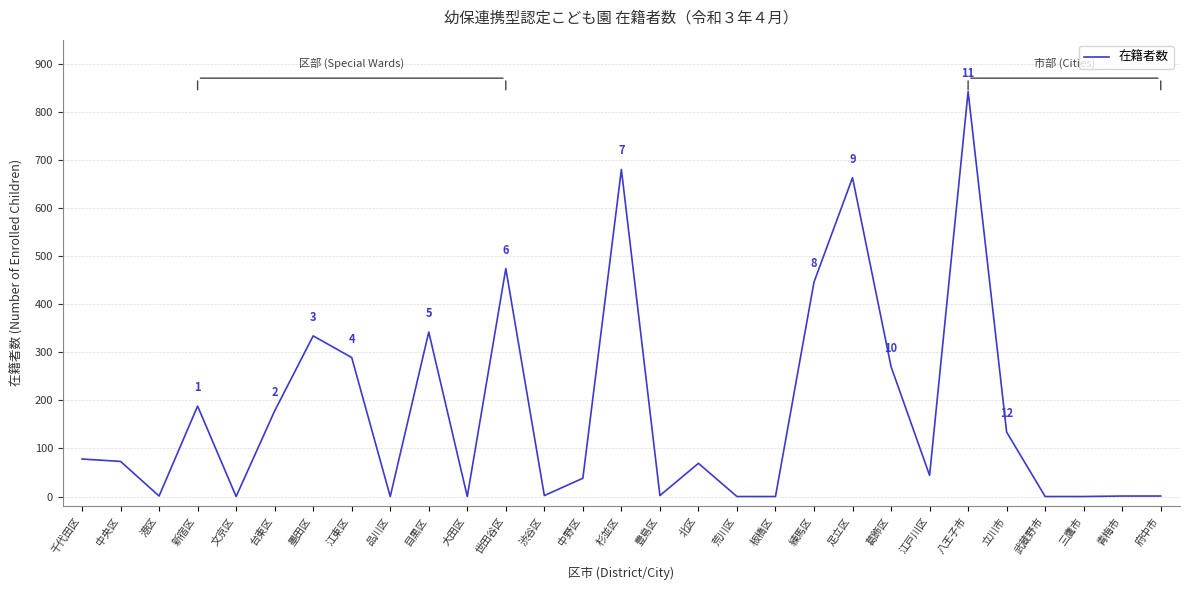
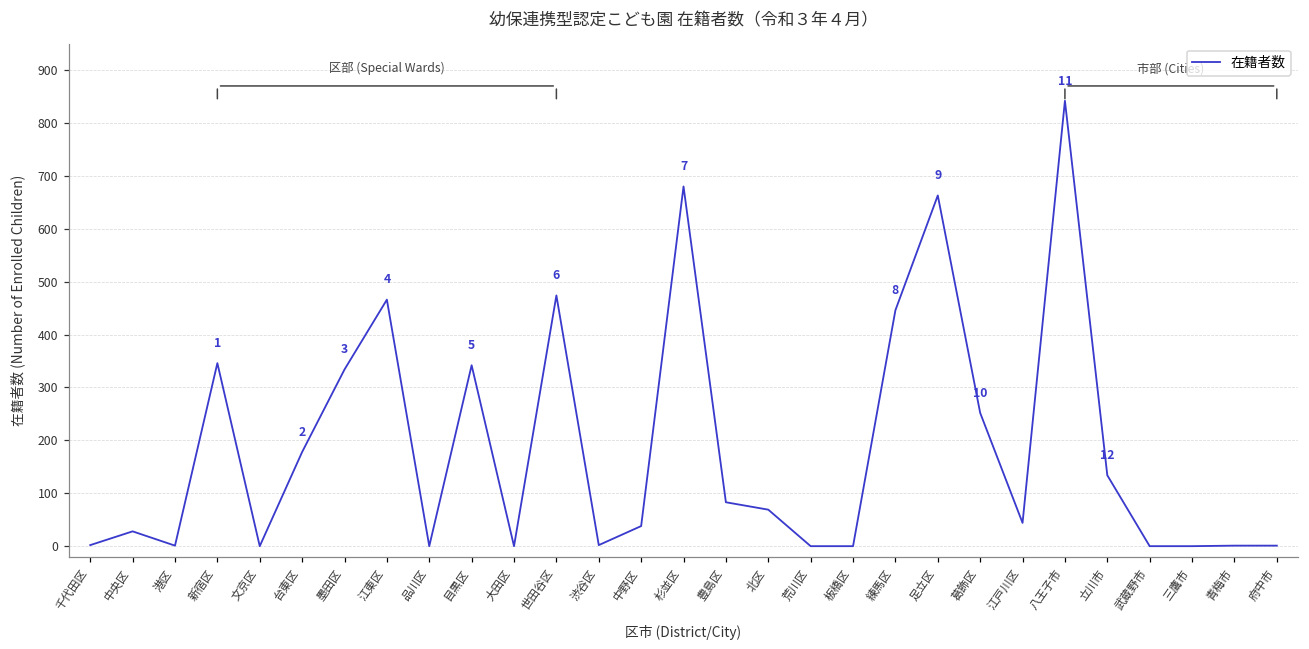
千代田区: 80 -> 0
中央区: 70 -> 30
新宿区: 190 -> 350
江東区: 290 -> 470
豊島区: 0 -> 80
葛飾区: 270 -> 250
